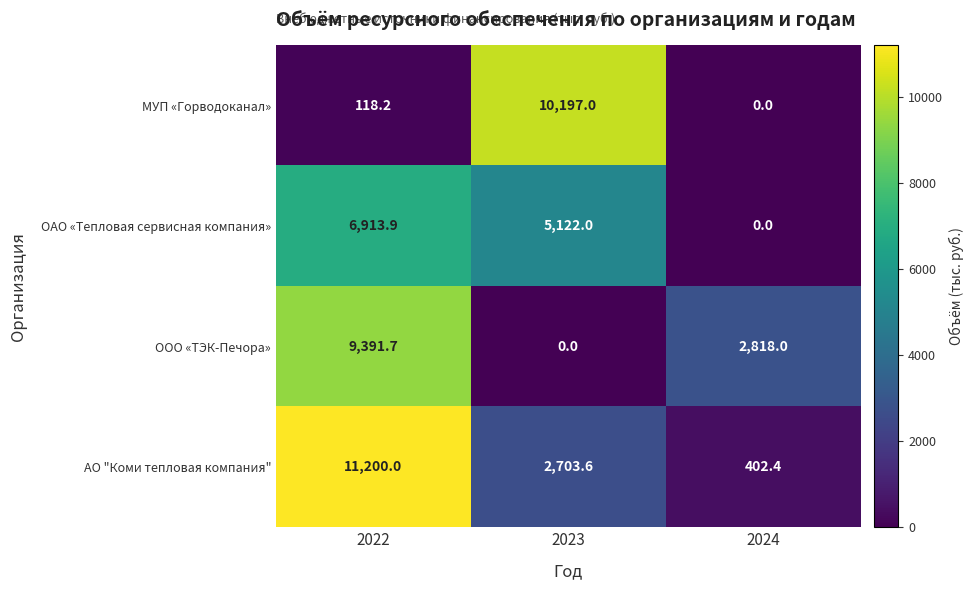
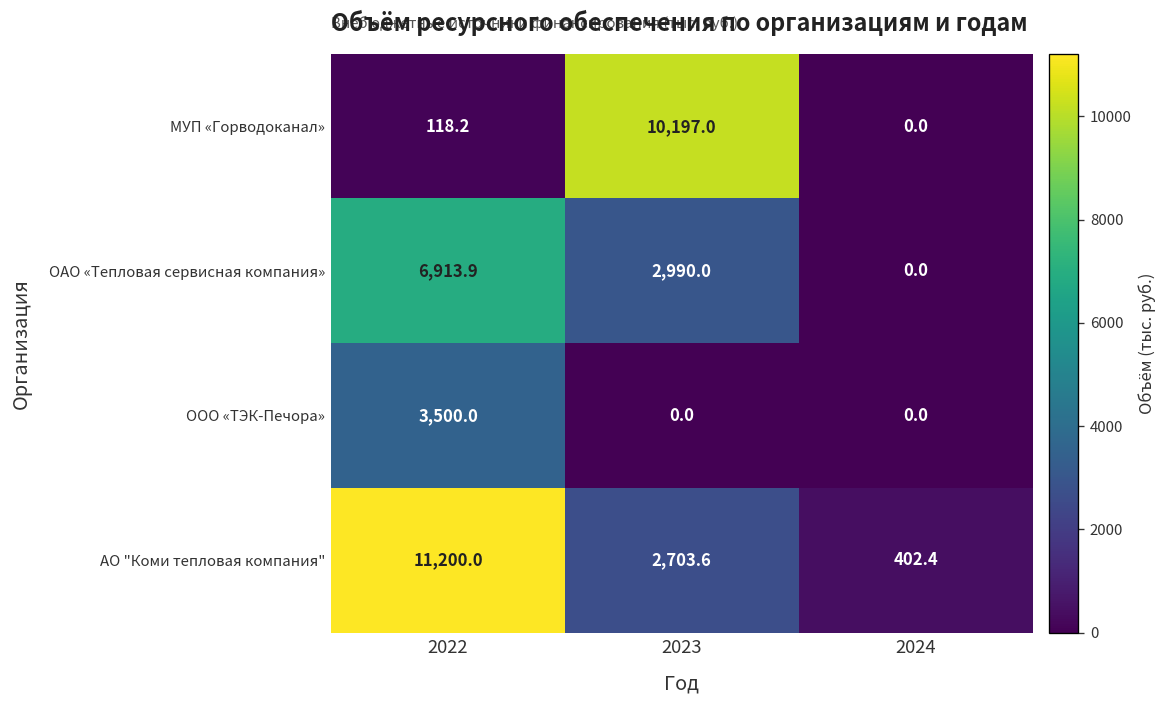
ОАО «Тепловая сервисная компания», 2023: 5,122.0 -> 2,990.0
ООО «ТЭК-Печора», 2022: 9,391.7 -> 3,500.0
ООО «ТЭК-Печора», 2024: 2,818.0 -> 0.0
